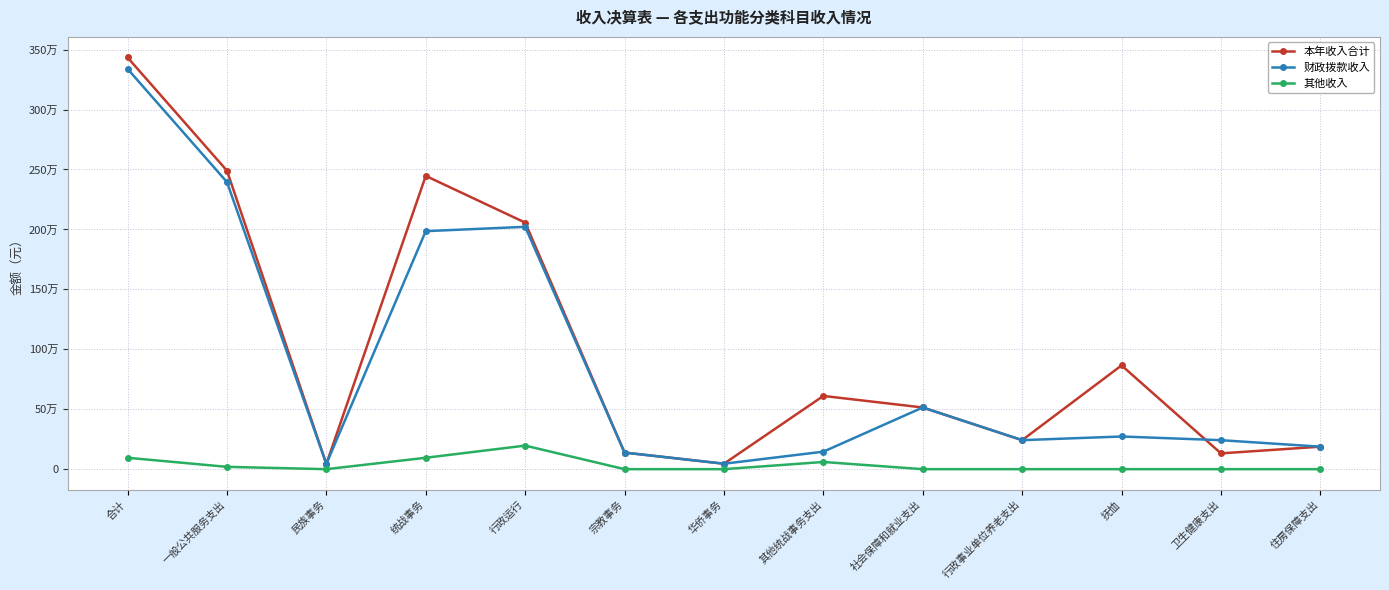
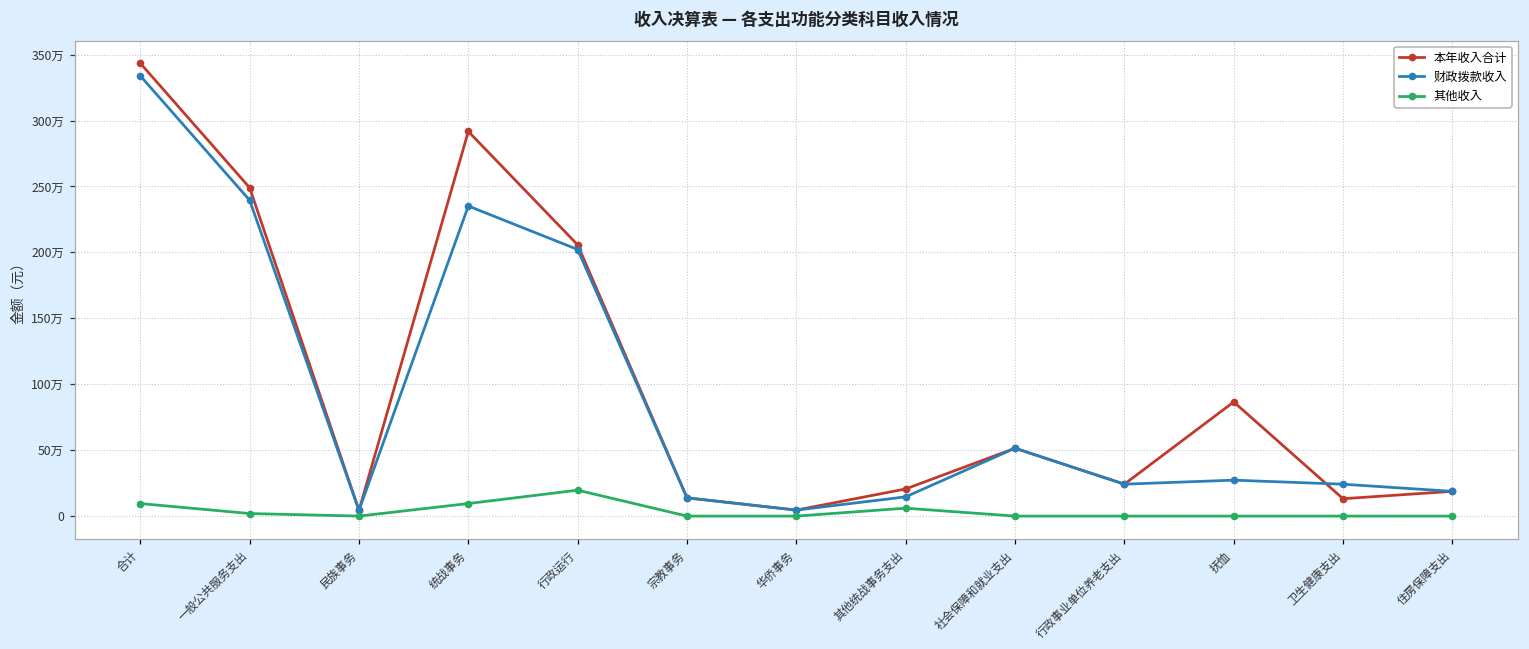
本年收入合计, 统战事务: 245万 -> 292万
财政拨款收入, 统战事务: 199万 -> 235万
本年收入合计, 其他统战事务支出: 61万 -> 21万
